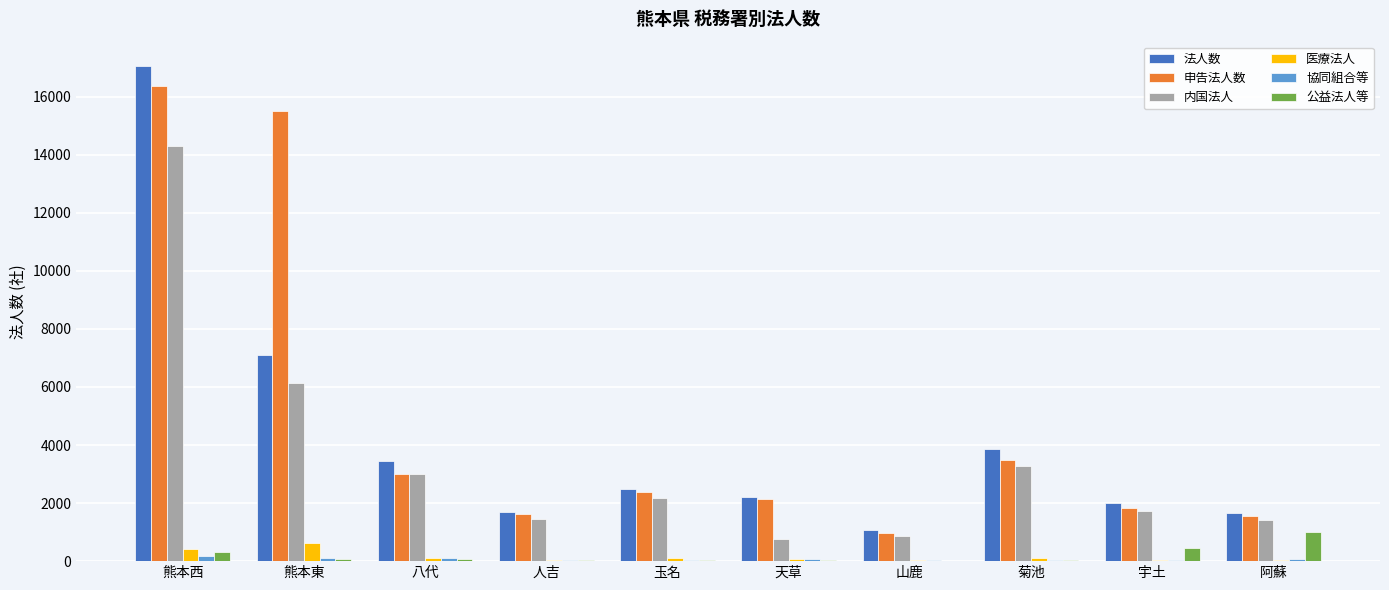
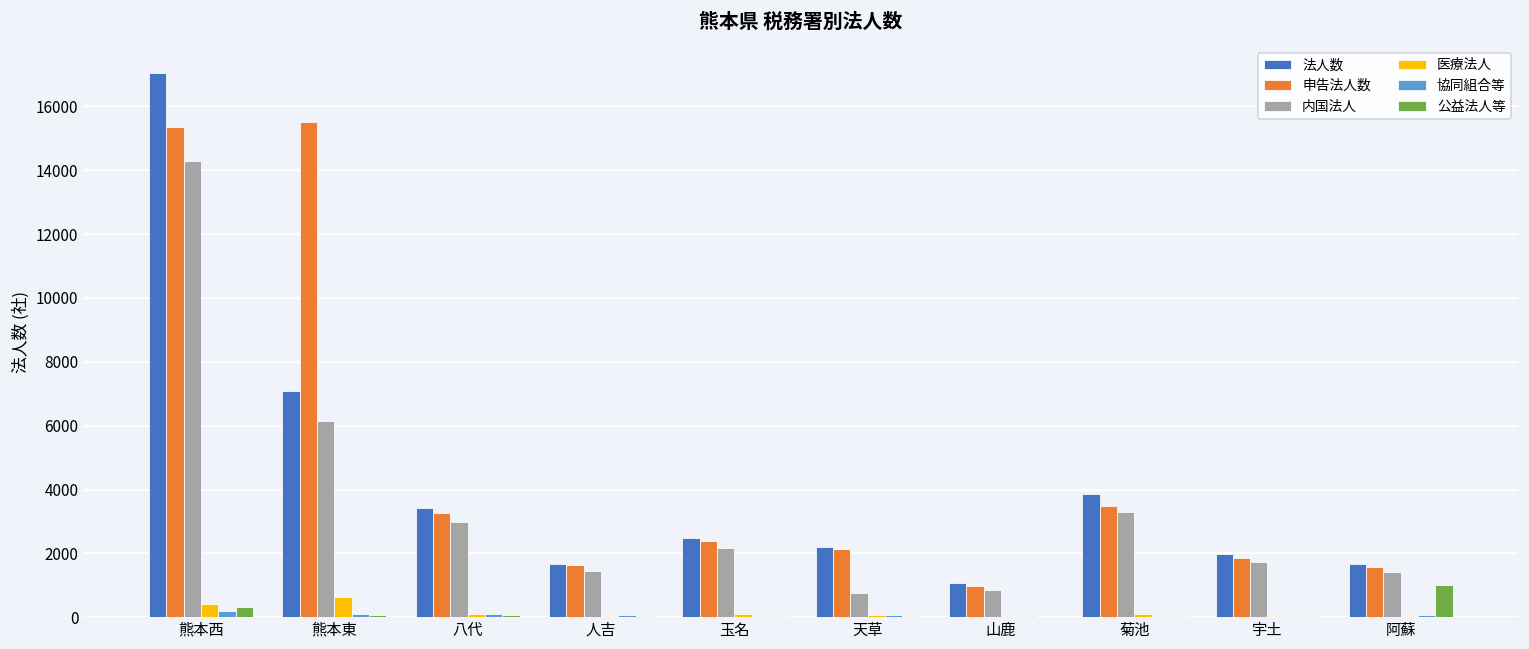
申告法人数, 熊本西: 16400 -> 15400
申告法人数, 八代: 3000 -> 3300
公益法人等, 宇土: 500 -> 0
